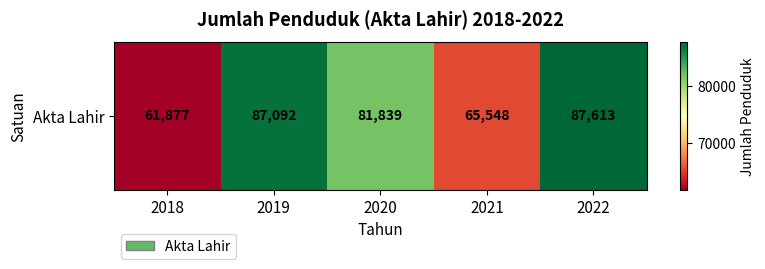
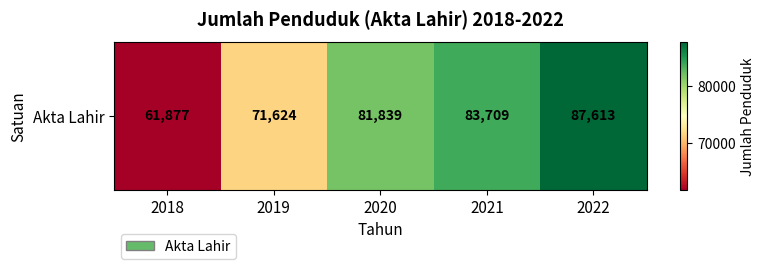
Akta Lahir, 2019: 87,092 -> 71,624
Akta Lahir, 2021: 65,548 -> 83,709
